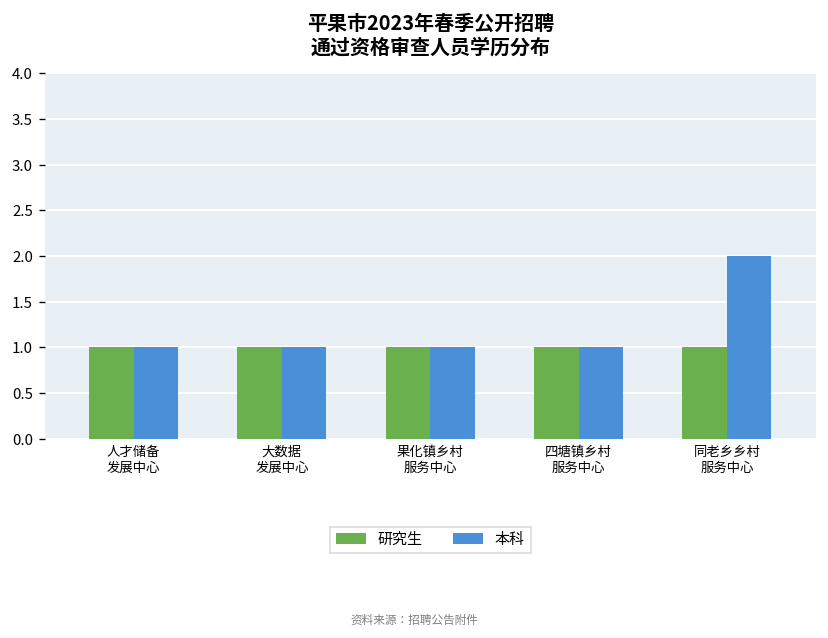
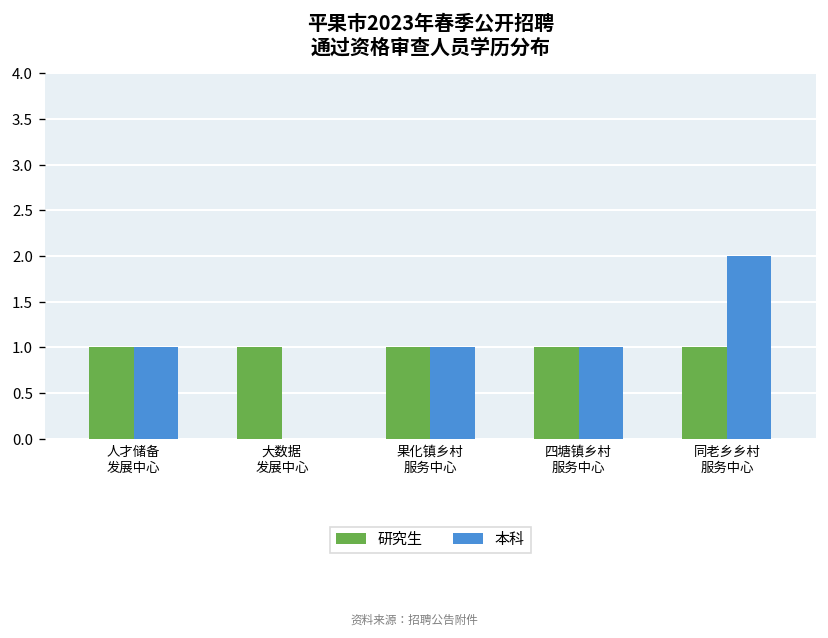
本科, 大数据 发展中心: 1 -> 0
